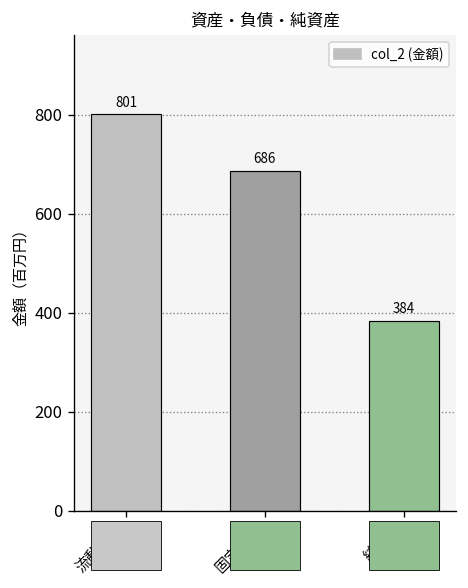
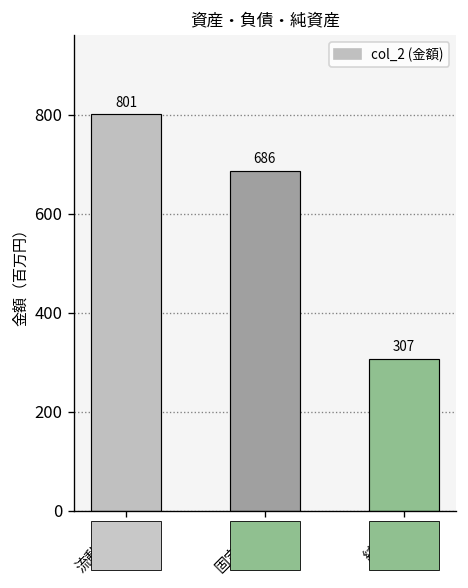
純資産: 384 -> 307
